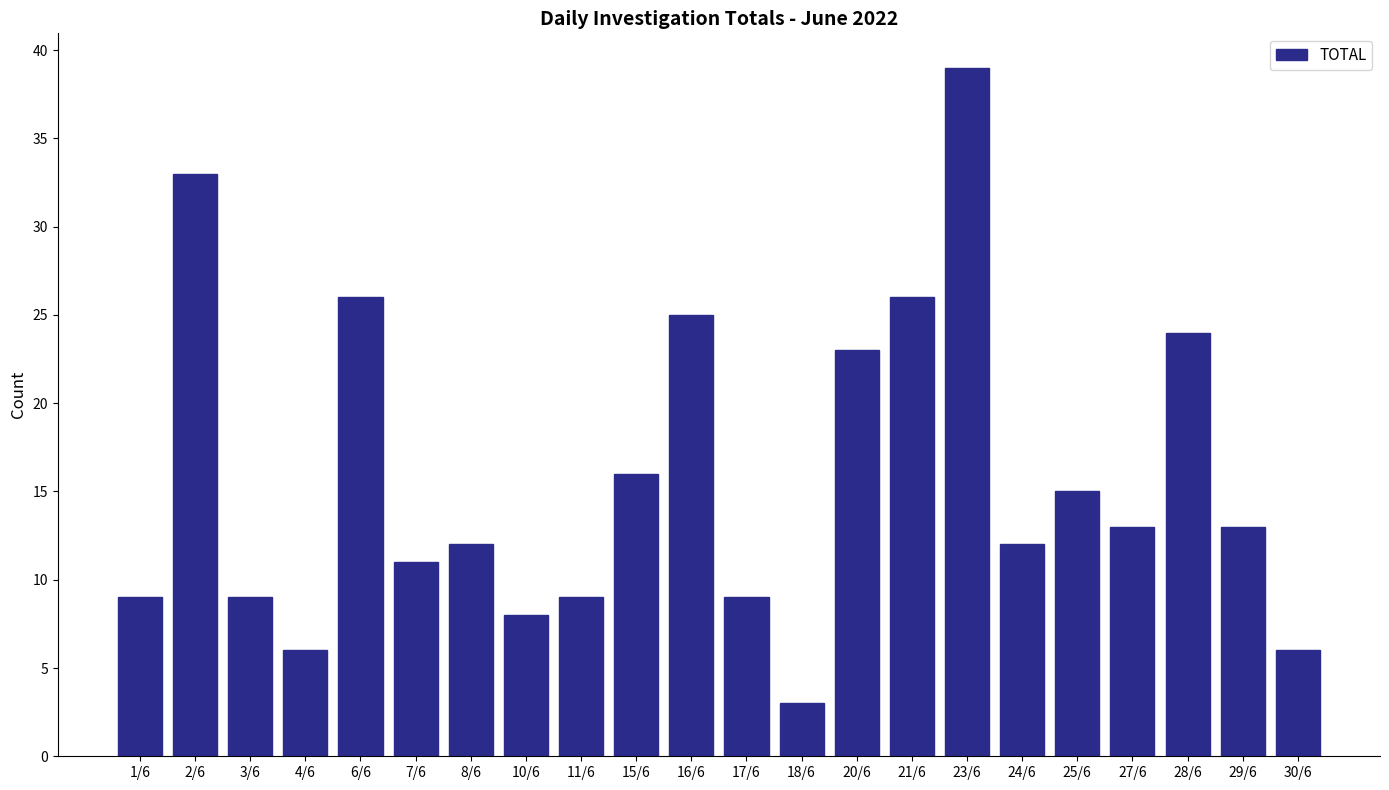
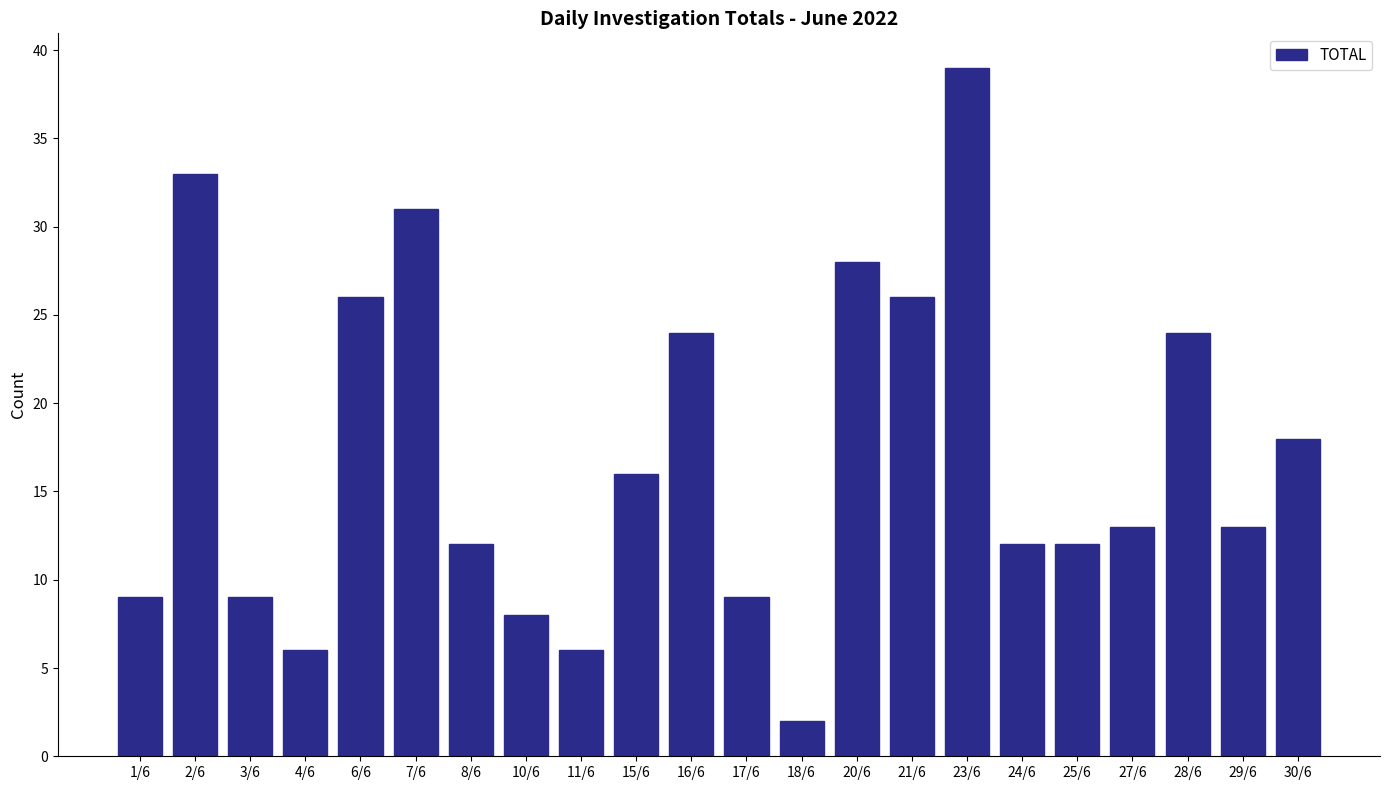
7/6: 11 -> 31
11/6: 9 -> 6
16/6: 25 -> 24
18/6: 3 -> 2
20/6: 23 -> 28
25/6: 15 -> 12
30/6: 6 -> 18
